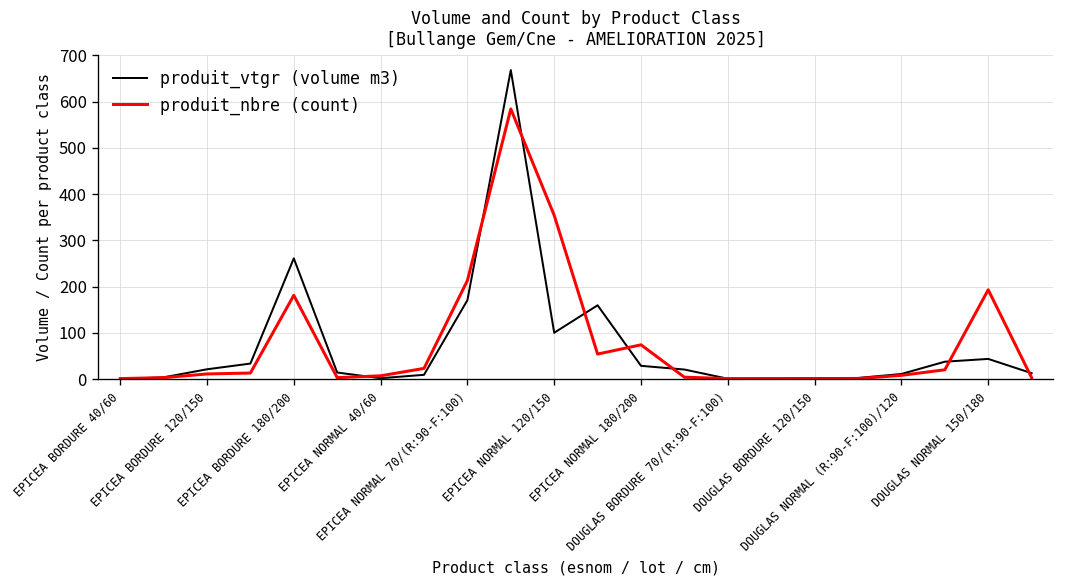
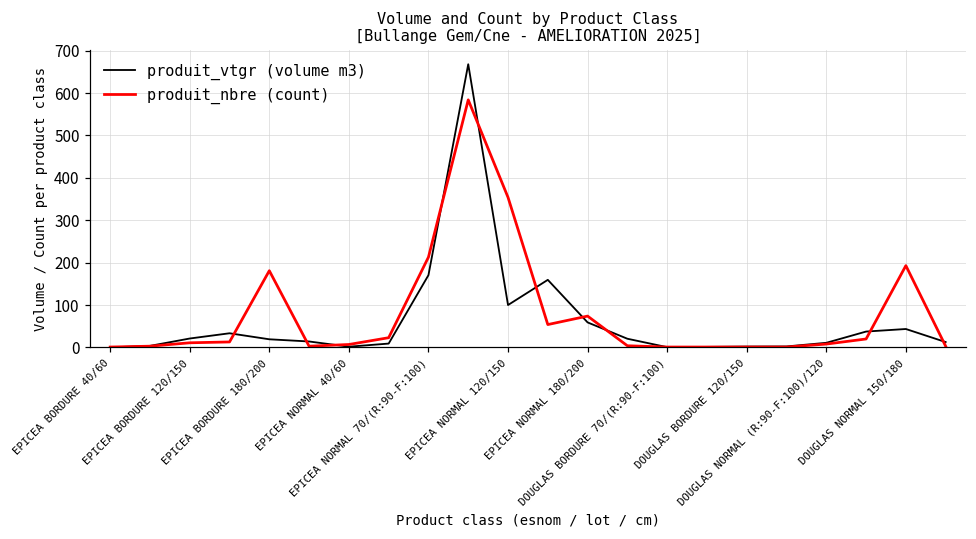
produit_vtgr (volume m3), EPICEA BORDURE 180/200: 260 -> 20
produit_vtgr (volume m3), EPICEA NORMAL 180/200: 30 -> 60
